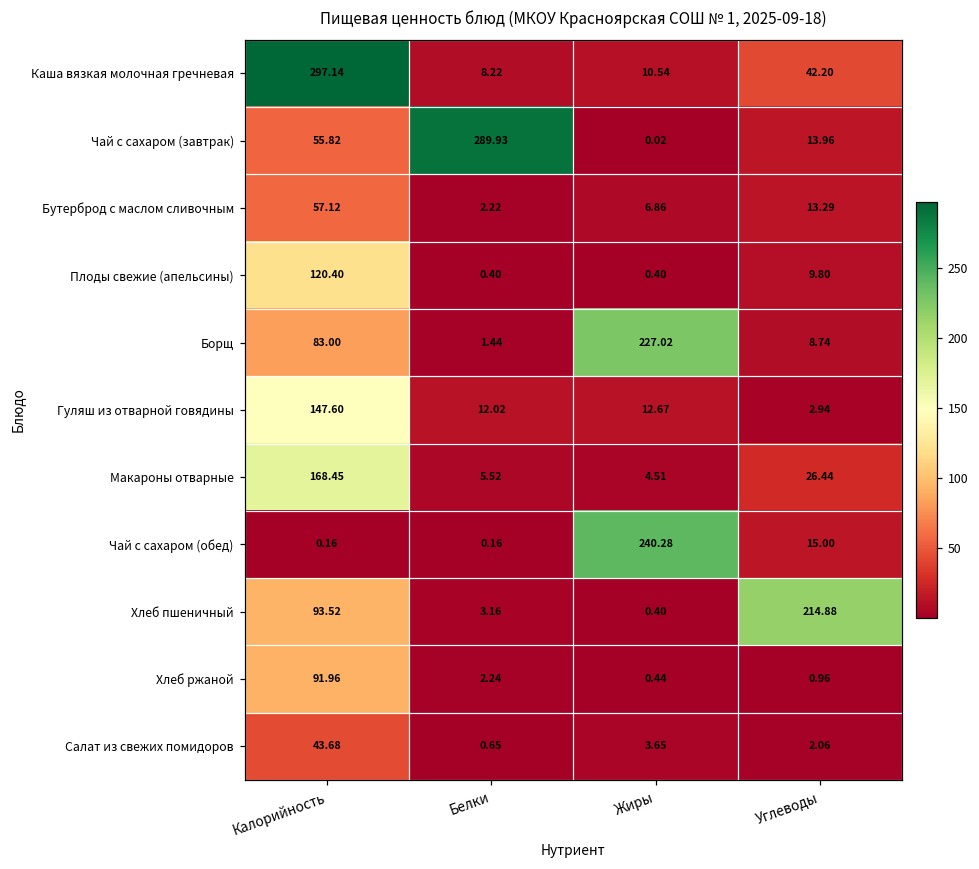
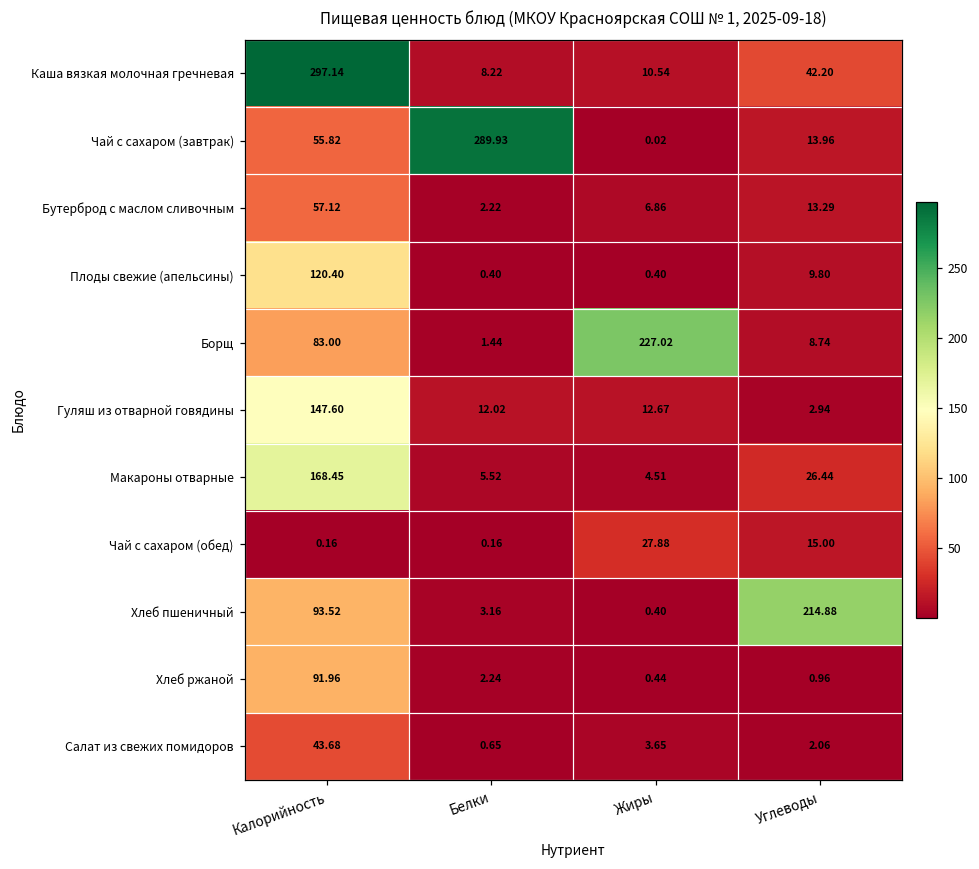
Чай с сахаром (обед), Жиры: 240.28 -> 27.88
